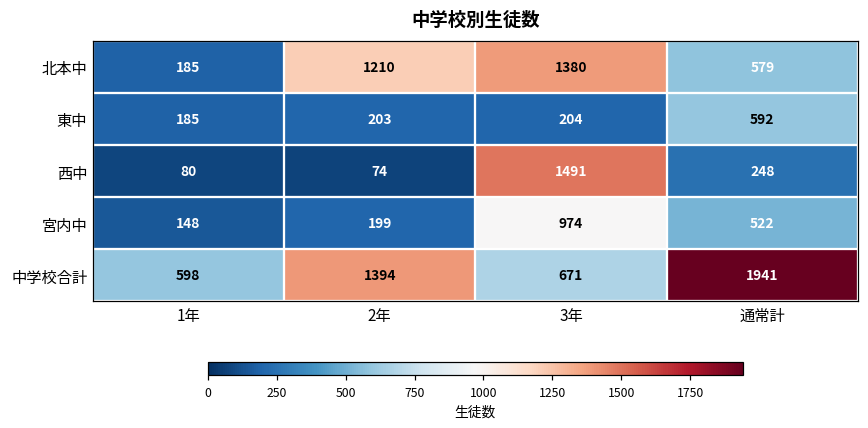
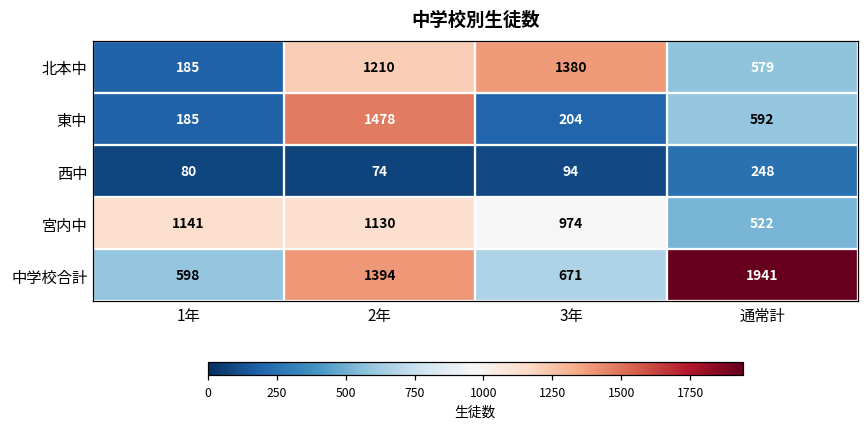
東中, 2年: 203 -> 1478
西中, 3年: 1491 -> 94
宮内中, 1年: 148 -> 1141
宮内中, 2年: 199 -> 1130
